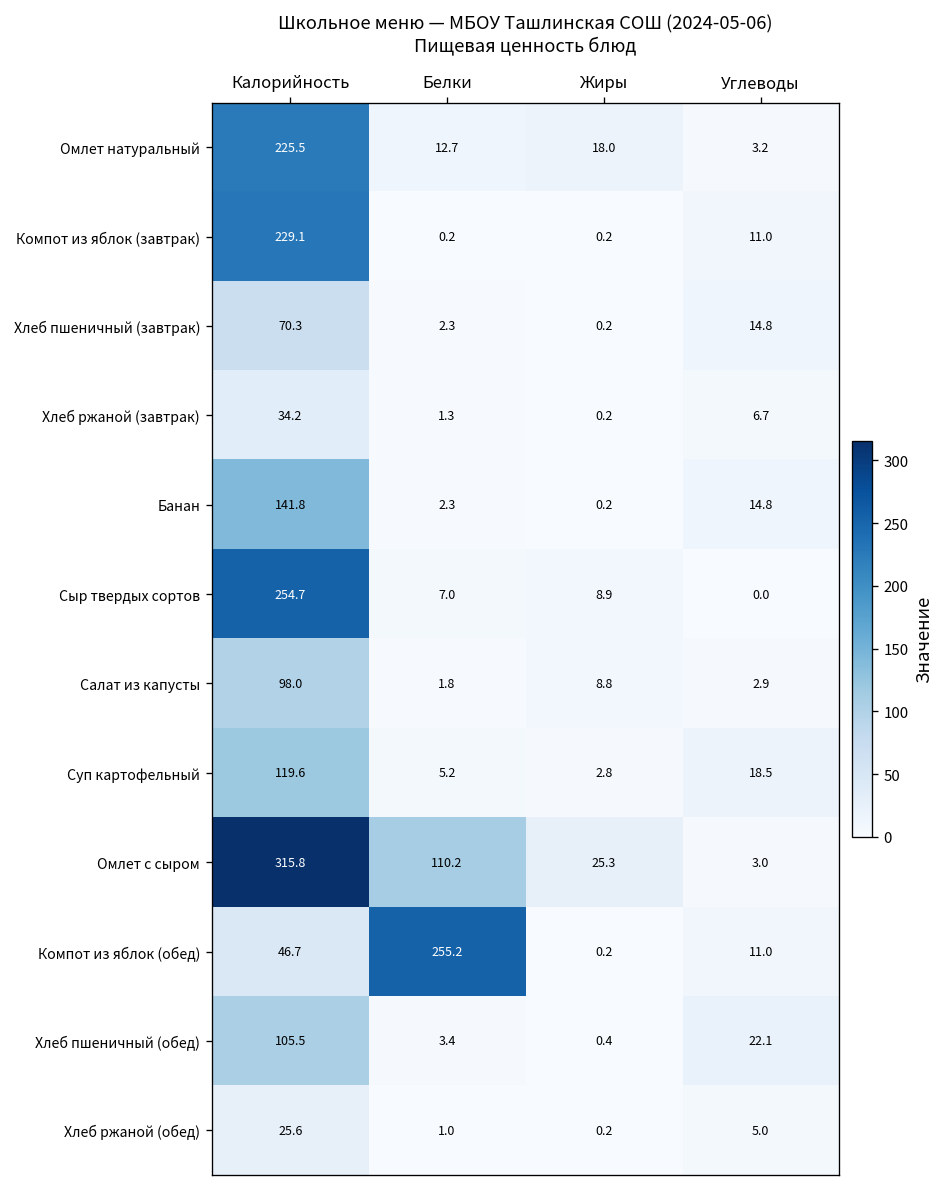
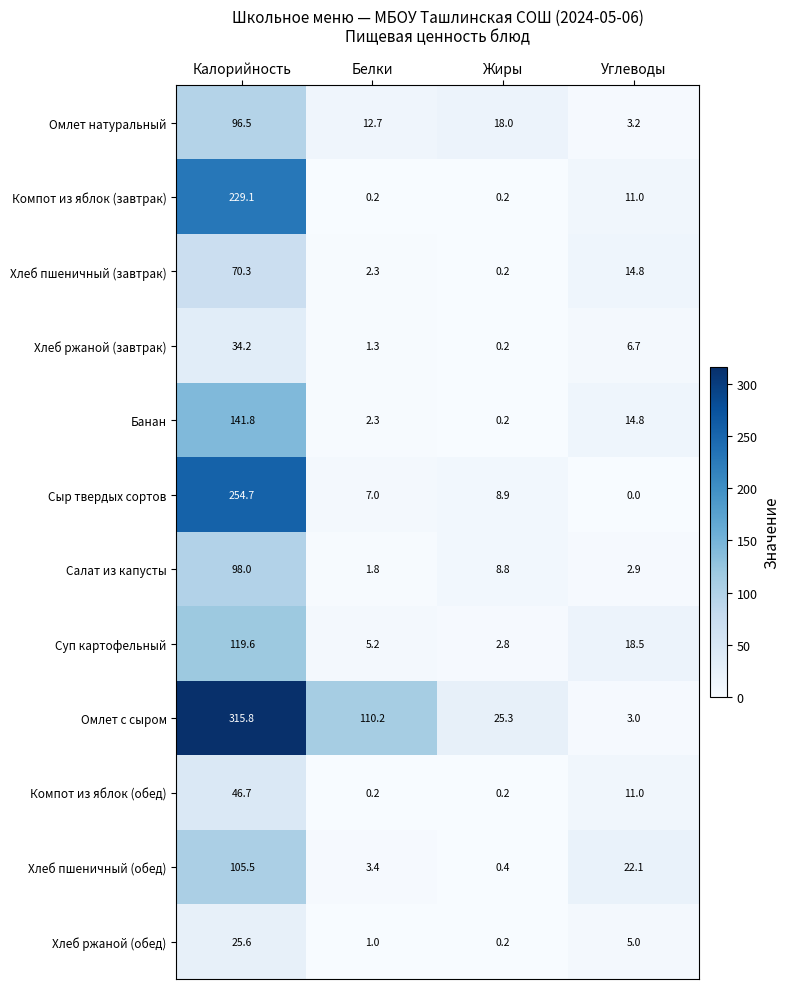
Омлет натуральный, Калорийность: 225.5 -> 96.5
Компот из яблок (обед), Белки: 255.2 -> 0.2
